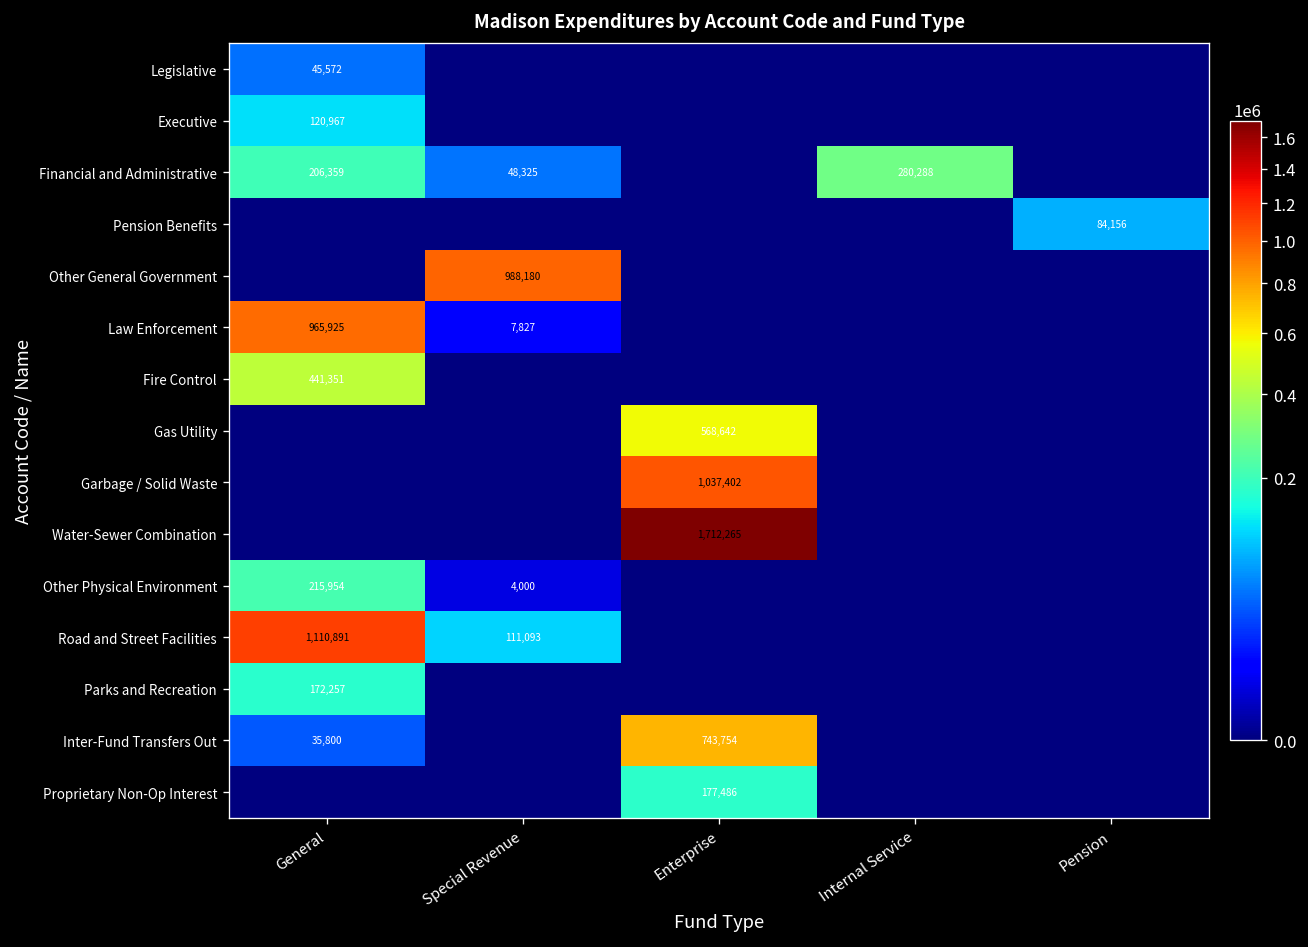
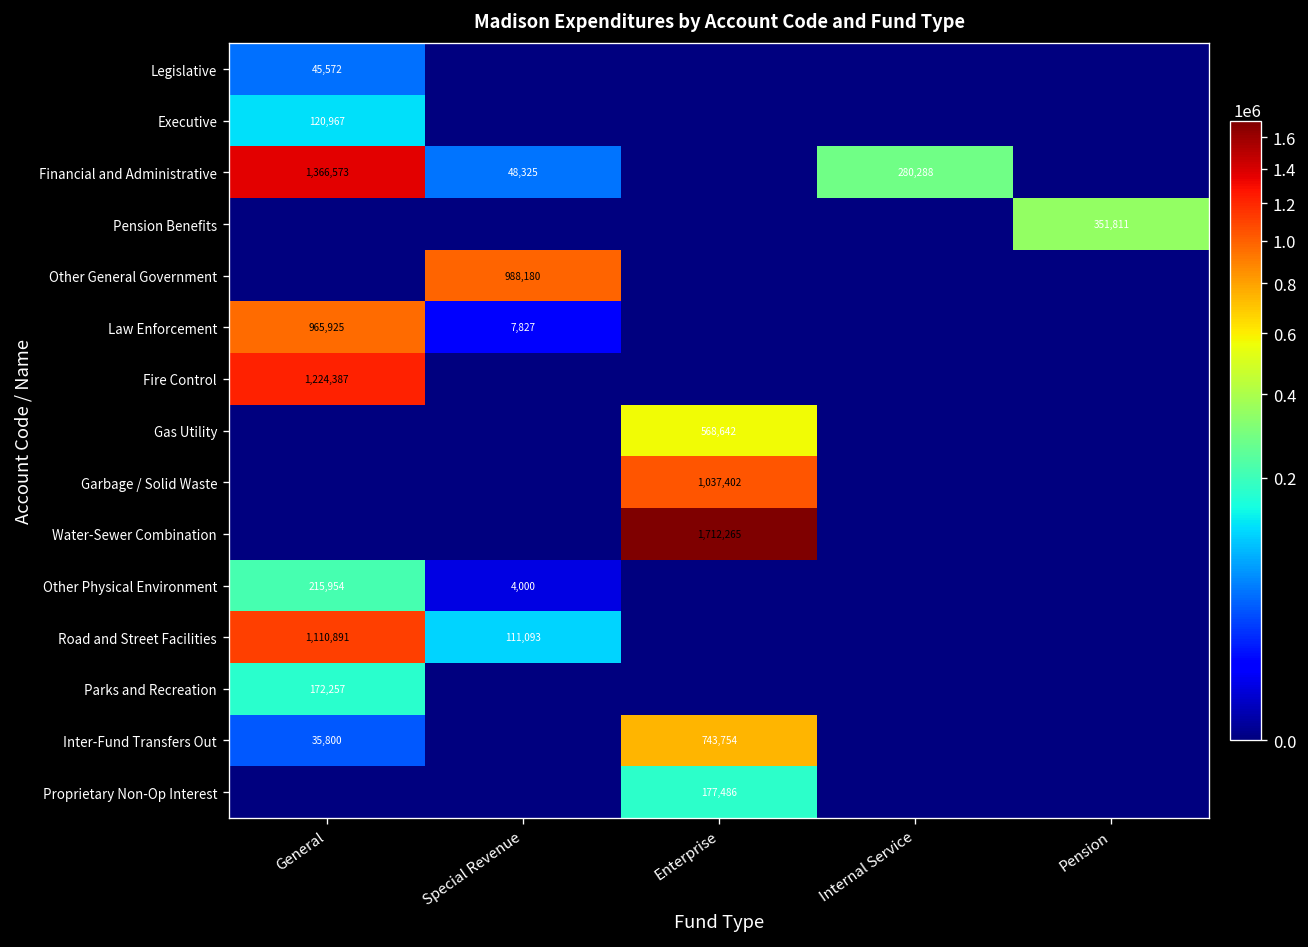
Financial and Administrative, General: 206,359 -> 1,366,573
Pension Benefits, Pension: 84,156 -> 351,811
Fire Control, General: 441,351 -> 1,224,387
